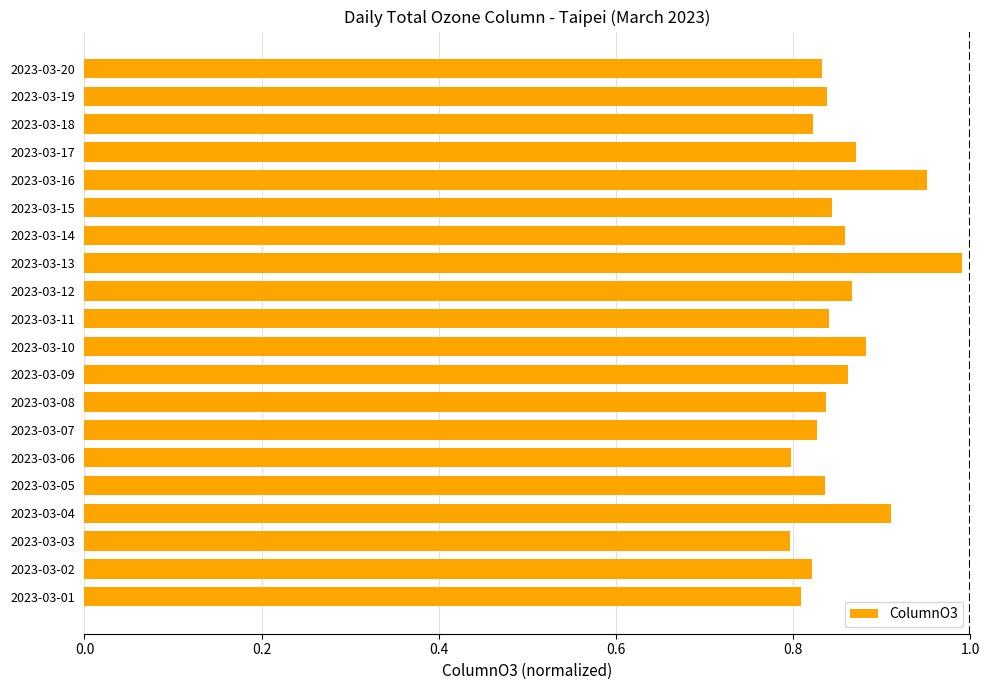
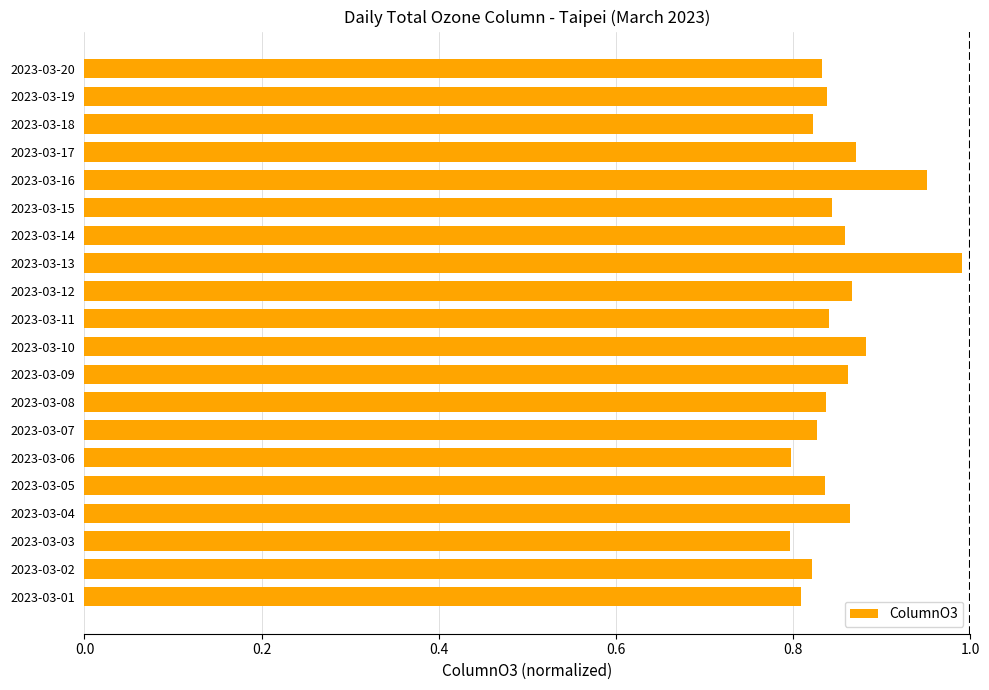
2023-03-04: 0.91 -> 0.86
